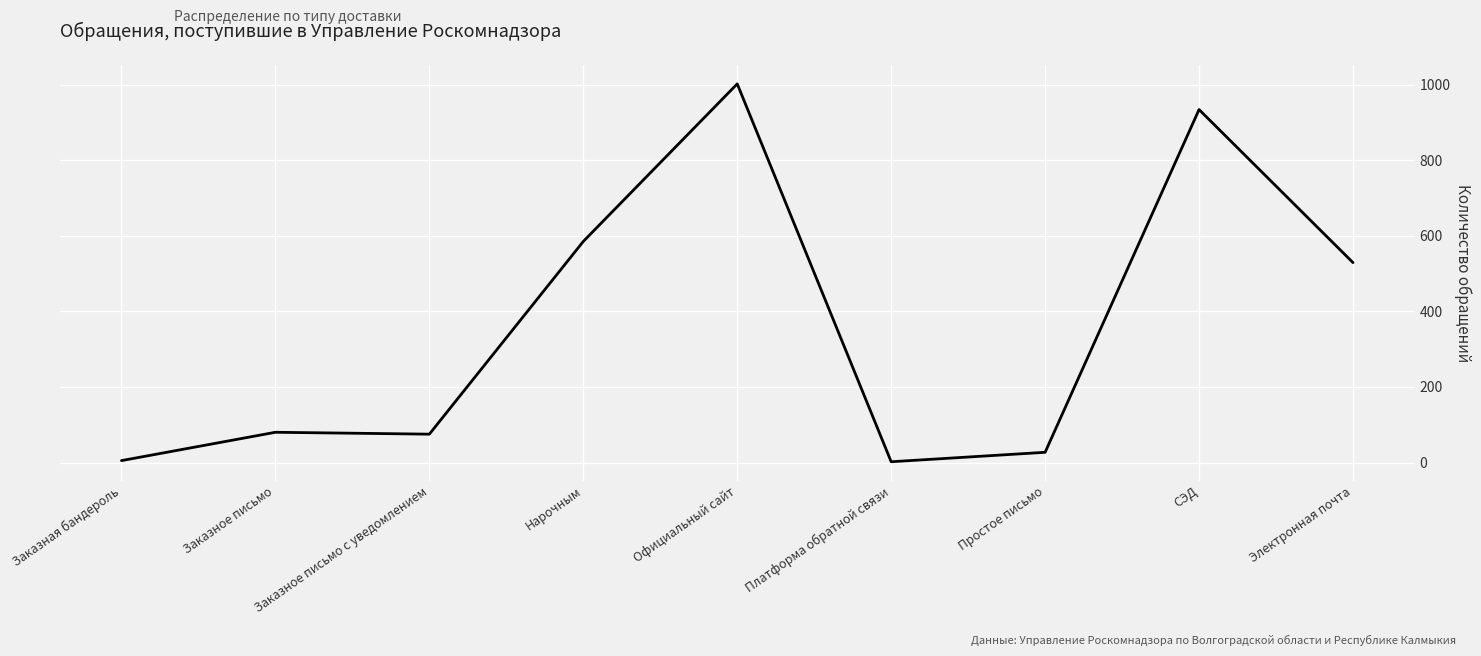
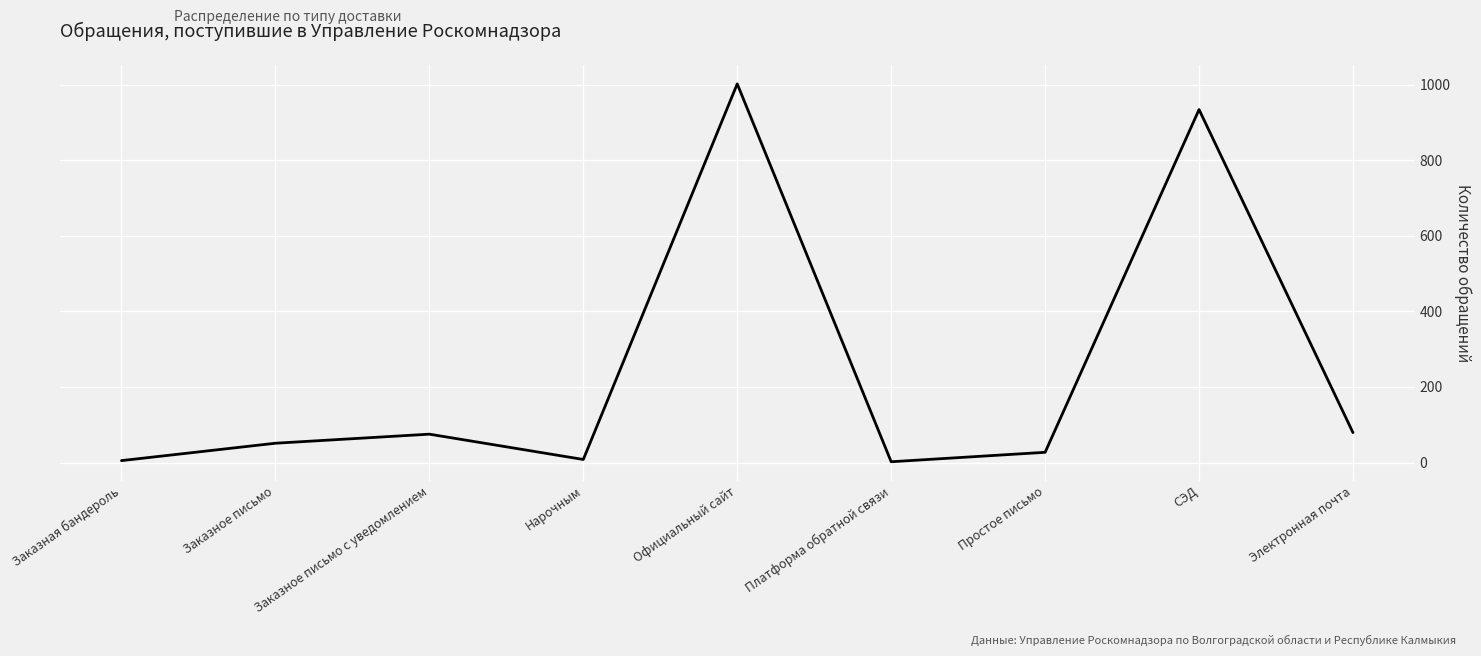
Заказное письмо: 80 -> 50
Нарочным: 590 -> 10
Электронная почта: 530 -> 80
